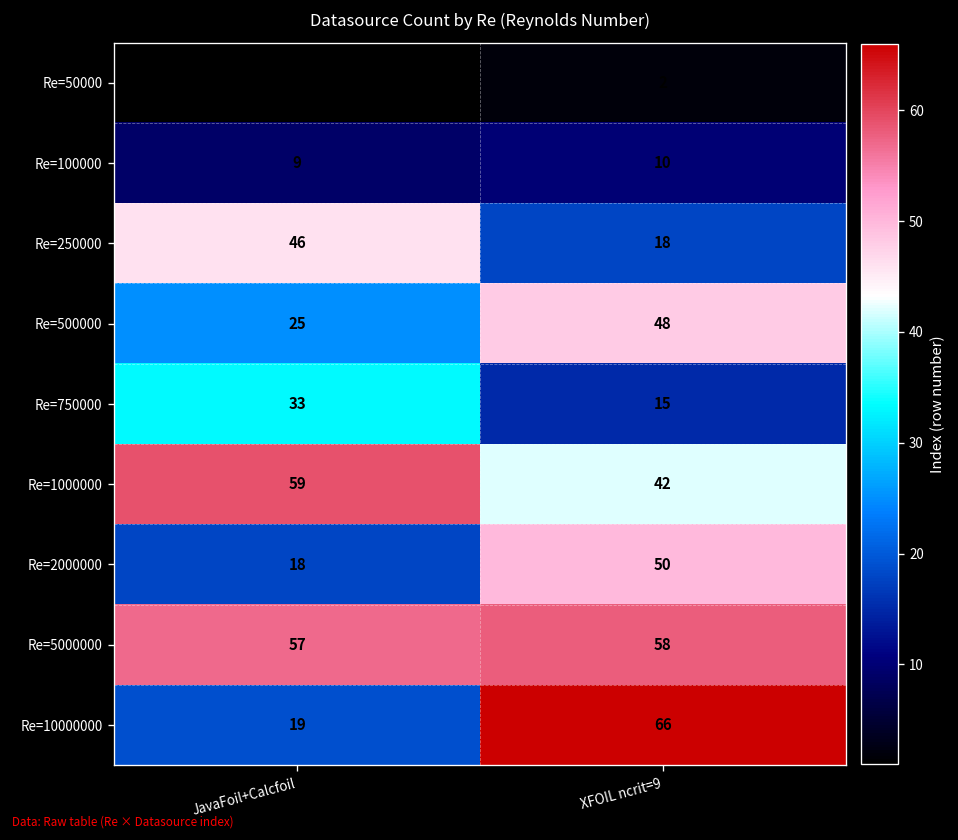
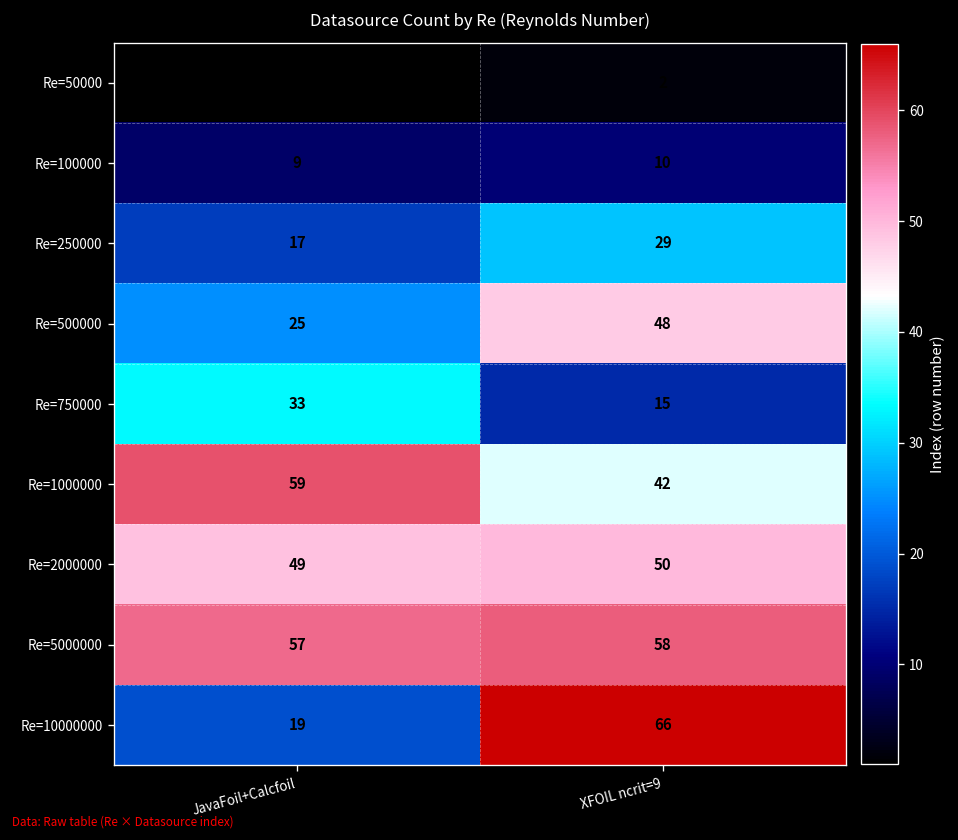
Re=250000, JavaFoil+Calcfoil: 46 -> 17
Re=250000, XFOIL ncrit=9: 18 -> 29
Re=2000000, JavaFoil+Calcfoil: 18 -> 49
